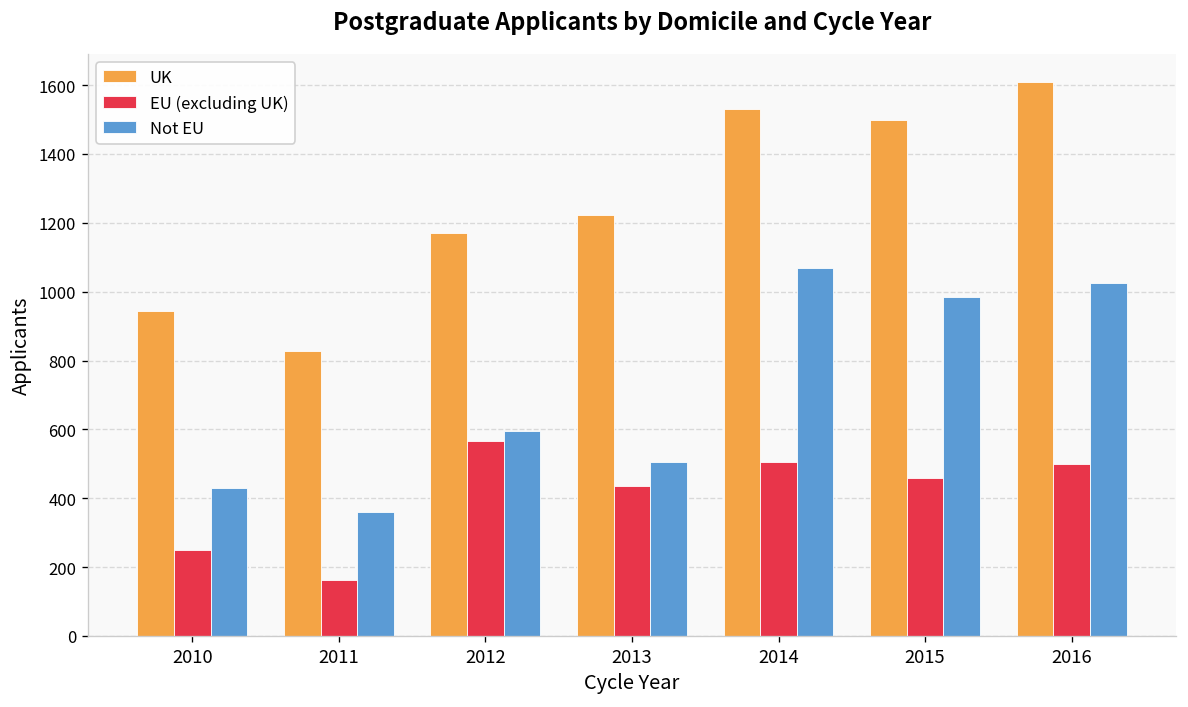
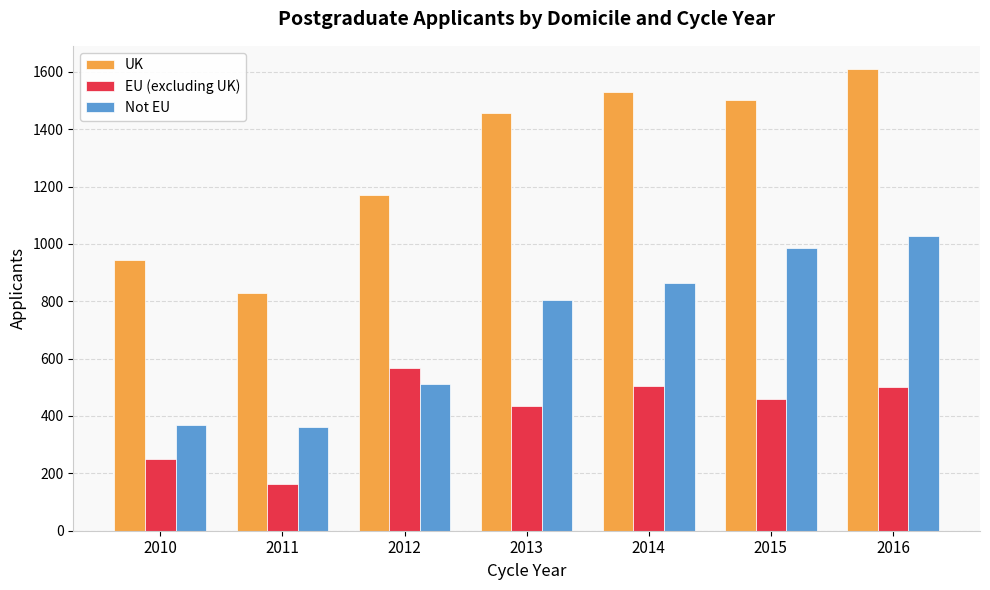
Not EU, 2010: 430 -> 370
Not EU, 2012: 600 -> 510
UK, 2013: 1220 -> 1460
Not EU, 2013: 510 -> 810
Not EU, 2014: 1070 -> 870
